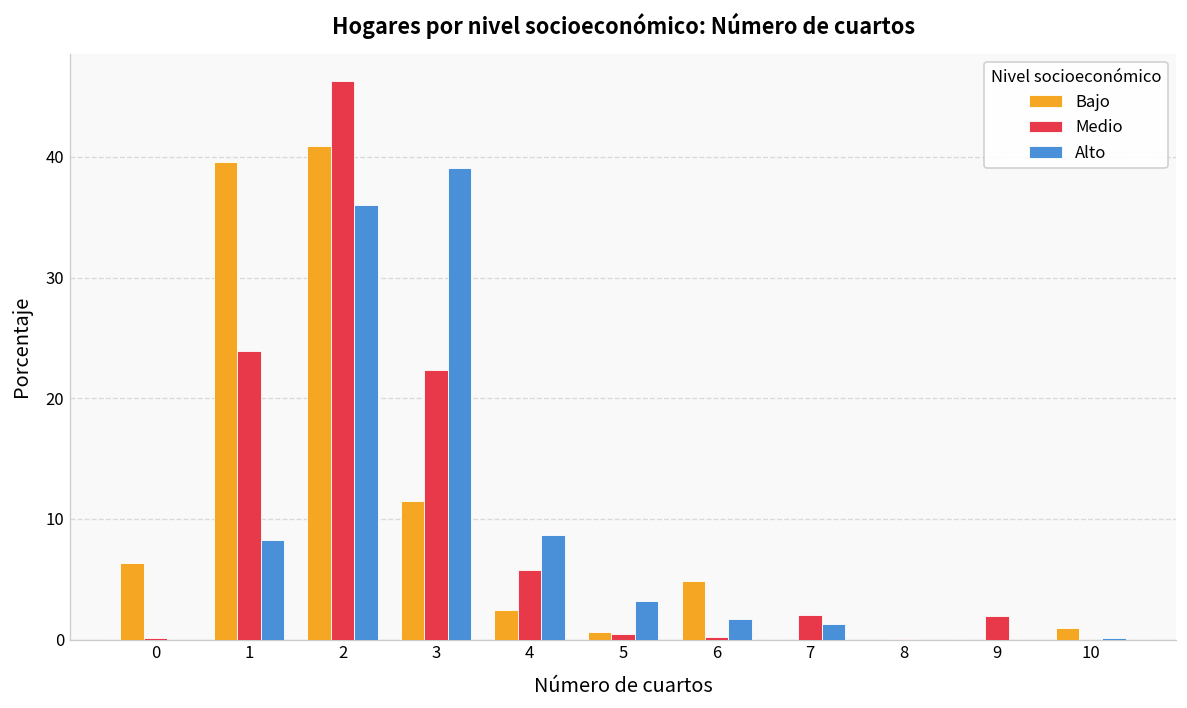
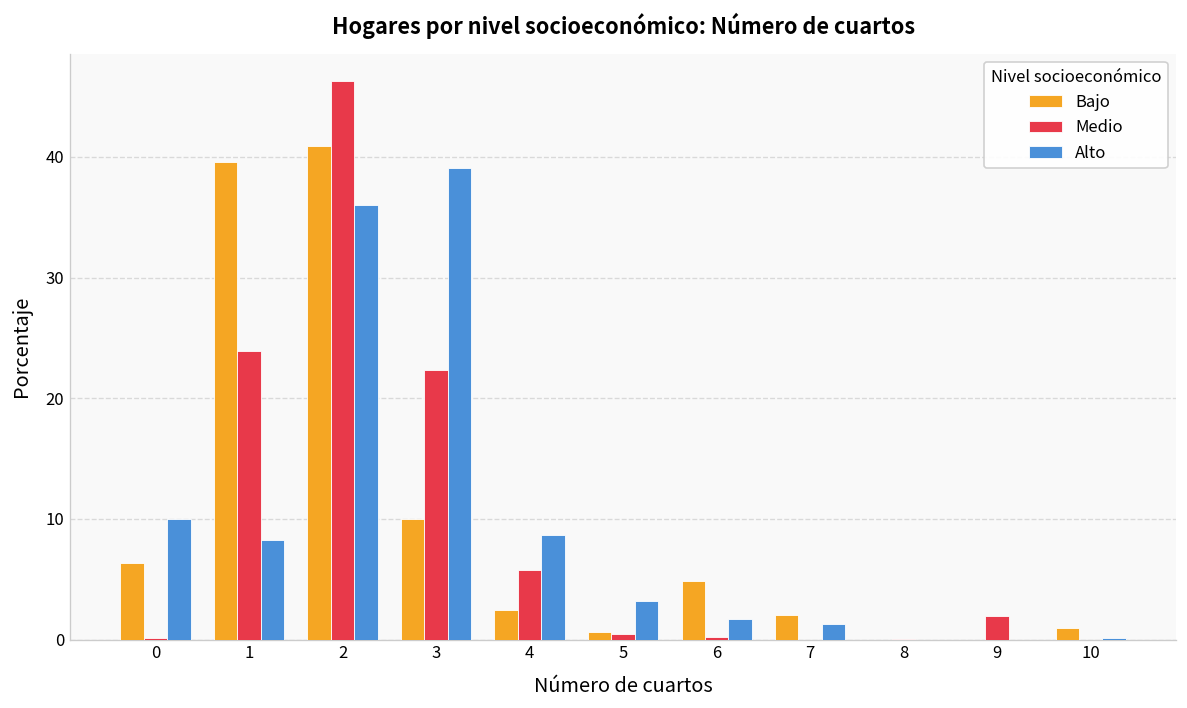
Alto, 0: 0 -> 10
Bajo, 3: 11.5 -> 10.0
Bajo, 7: 0 -> 2
Medio, 7: 2 -> 0
